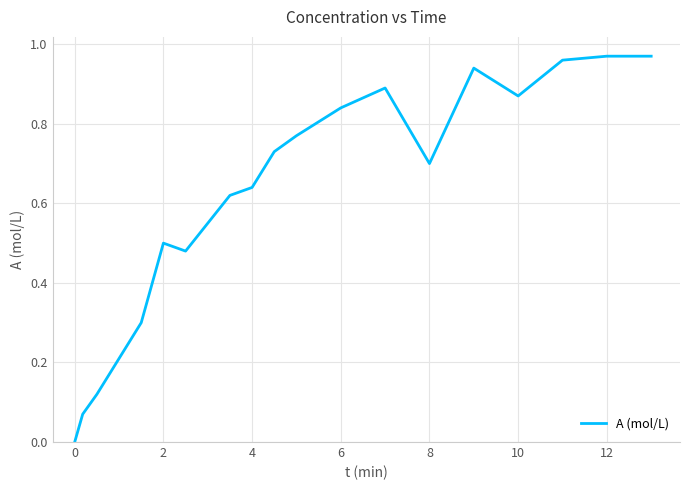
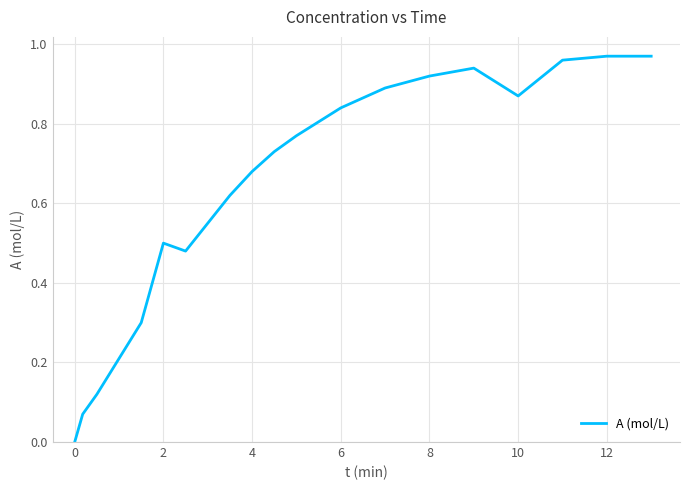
4: 0.64 -> 0.68
8: 0.70 -> 0.92
